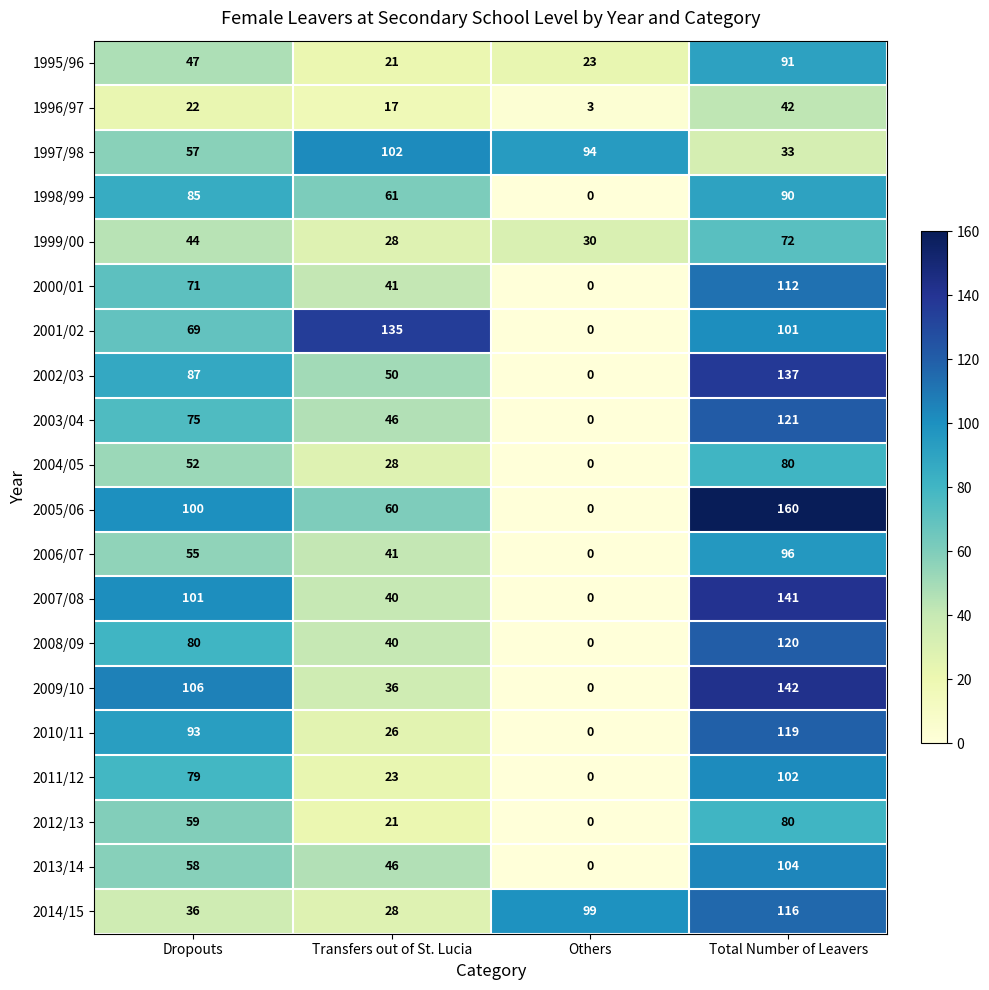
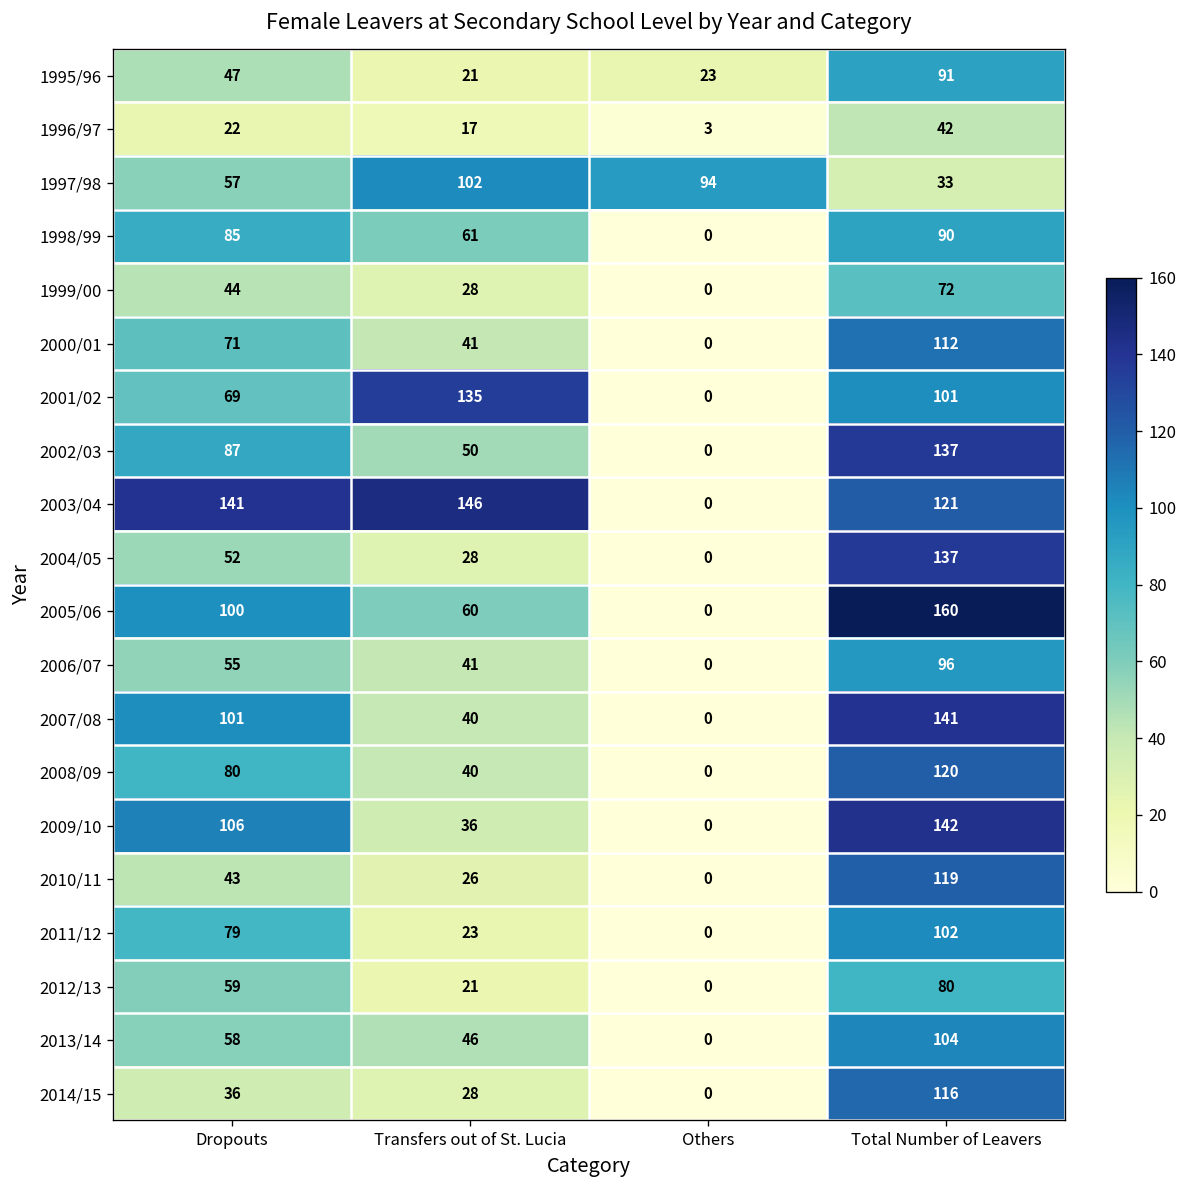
1999/00, Others: 30 -> 0
2003/04, Dropouts: 75 -> 141
2003/04, Transfers out of St. Lucia: 46 -> 146
2004/05, Total Number of Leavers: 80 -> 137
2010/11, Dropouts: 93 -> 43
2014/15, Others: 99 -> 0
